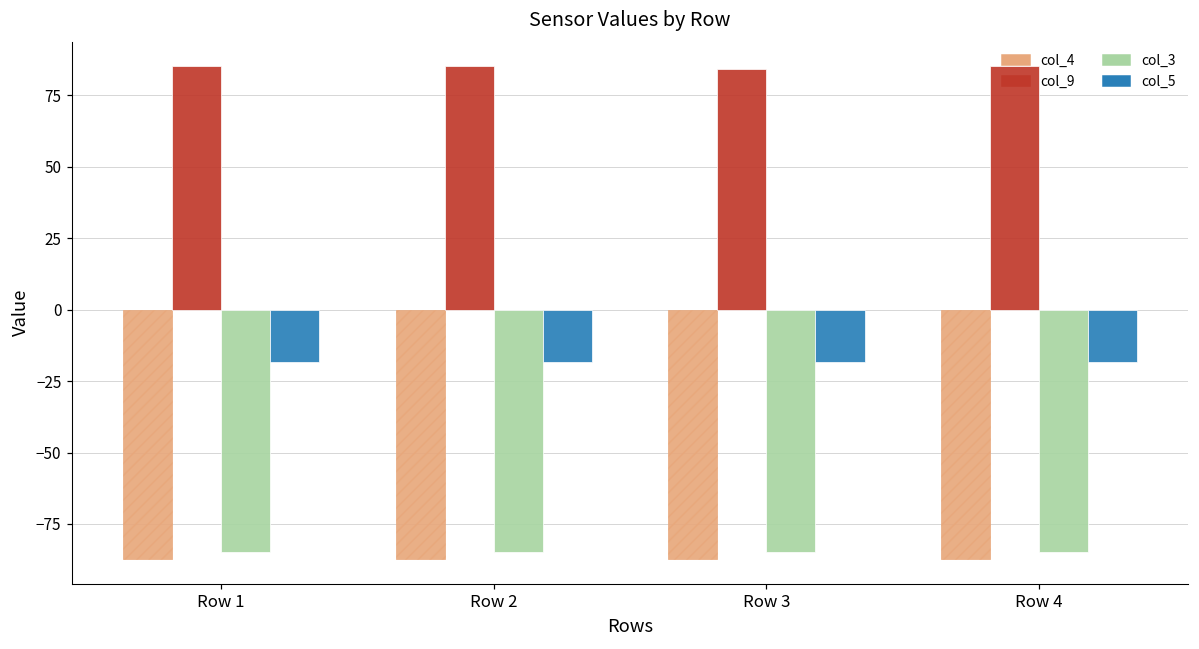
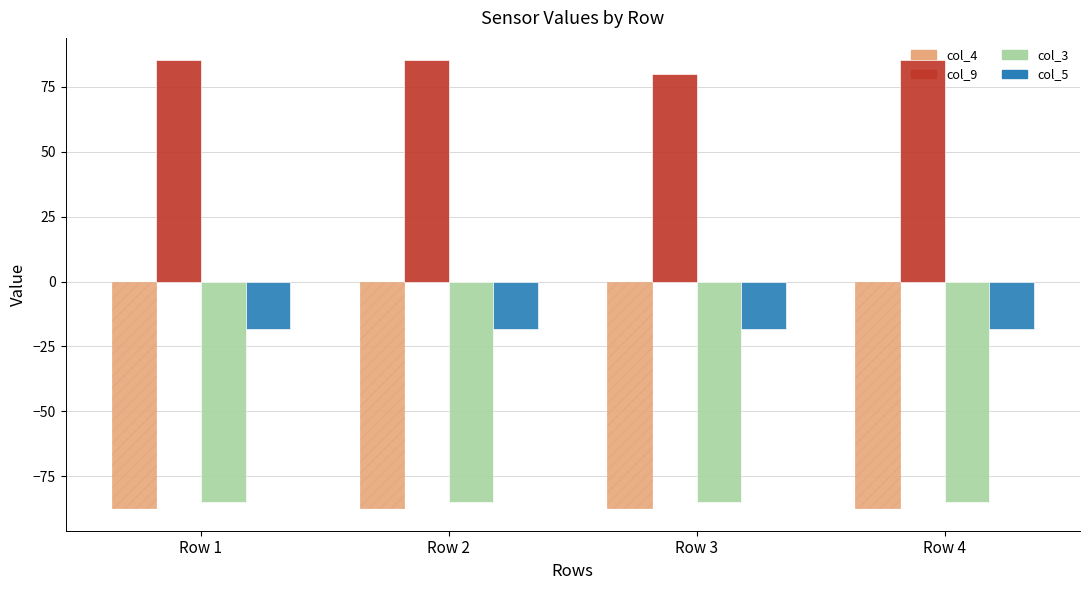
col_9, Row 3: 84 -> 80
